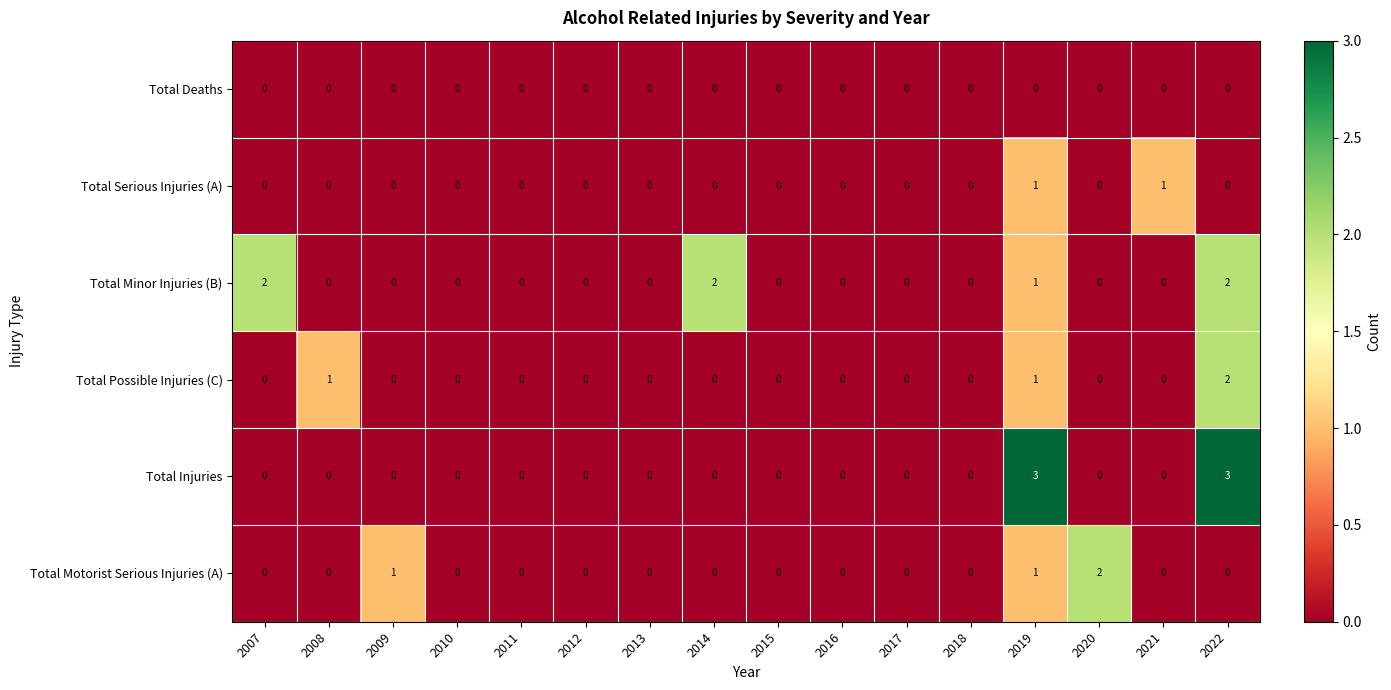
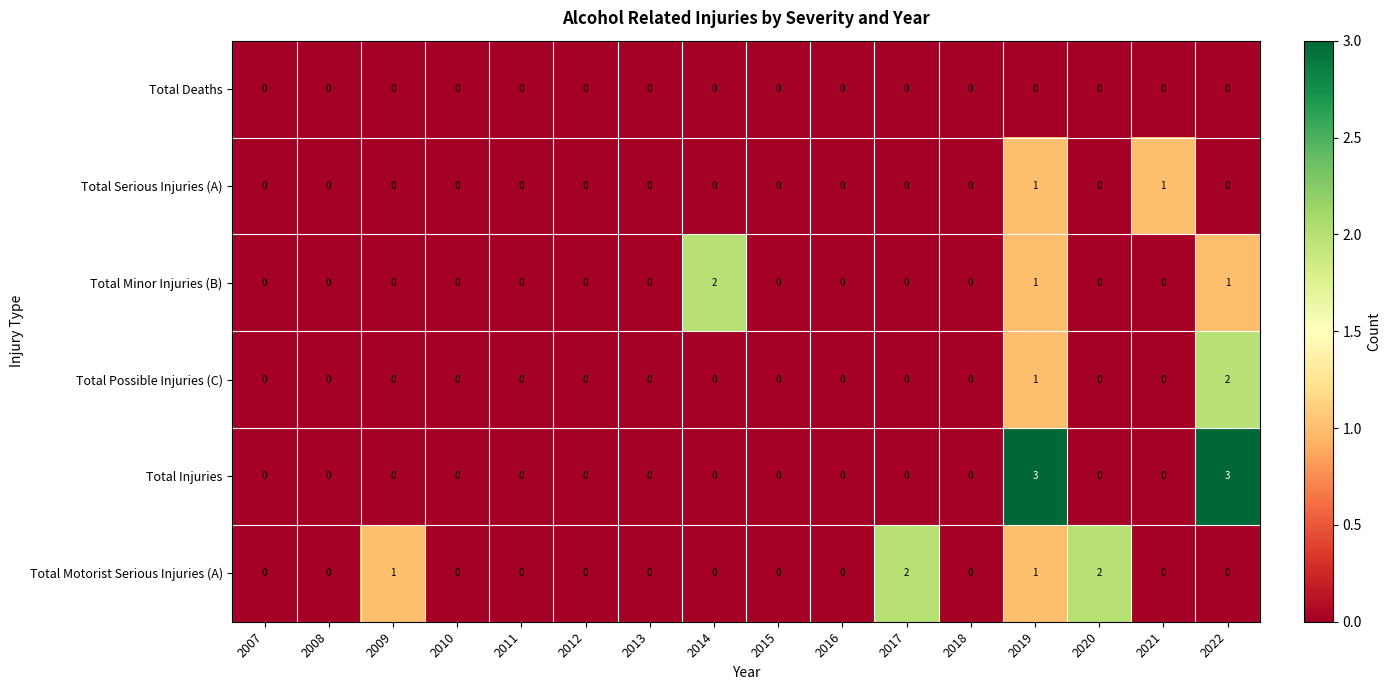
Total Minor Injuries (B), 2007: 2 -> 0
Total Minor Injuries (B), 2022: 2 -> 1
Total Possible Injuries (C), 2008: 1 -> 0
Total Motorist Serious Injuries (A), 2017: 0 -> 2
